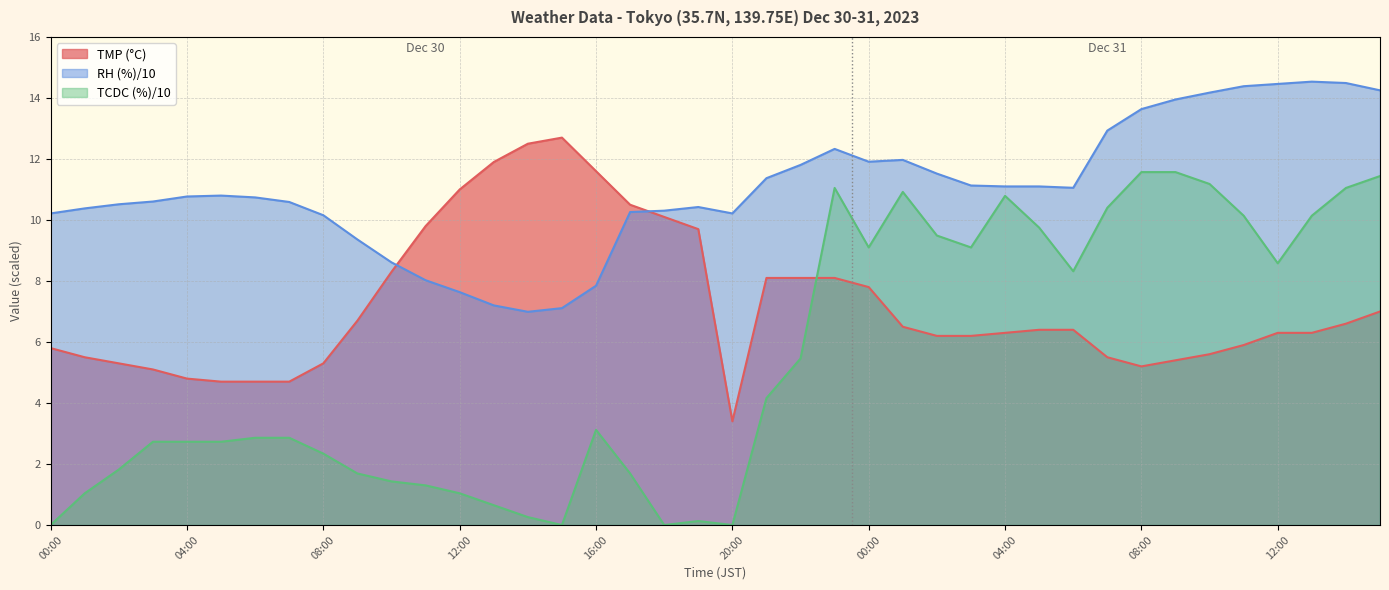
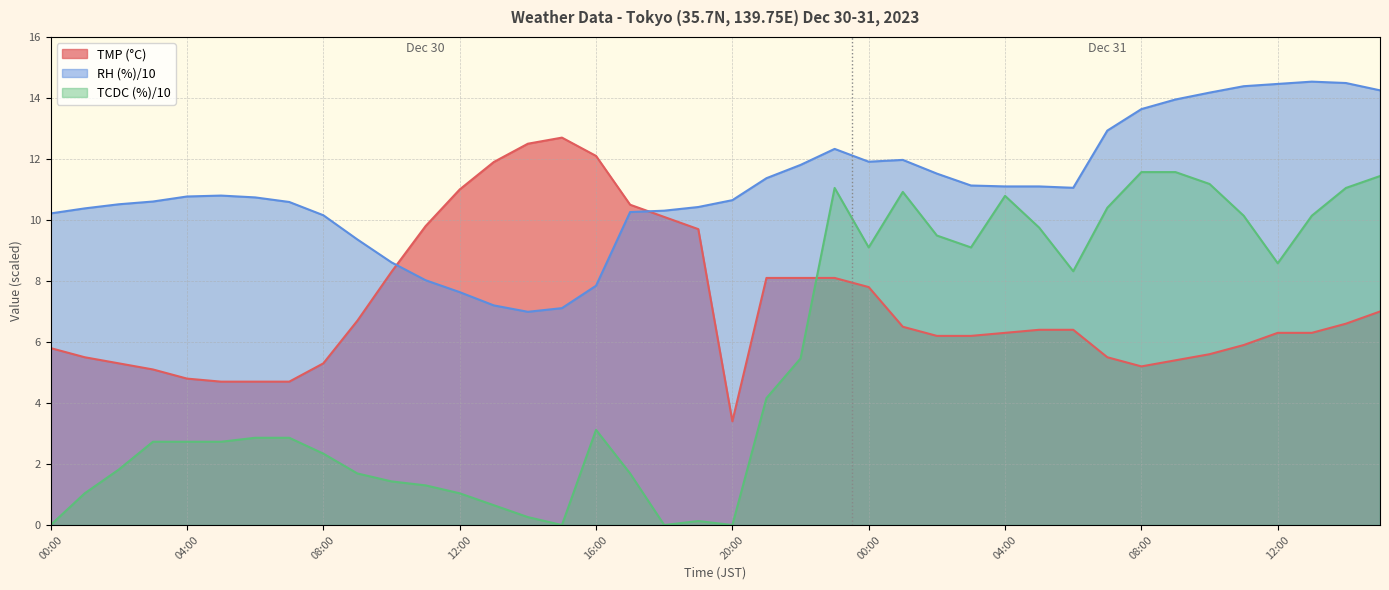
TMP (°C), 16:00: 11.6 -> 12.1
RH (%)/10, 20:00: 10.2 -> 10.7
